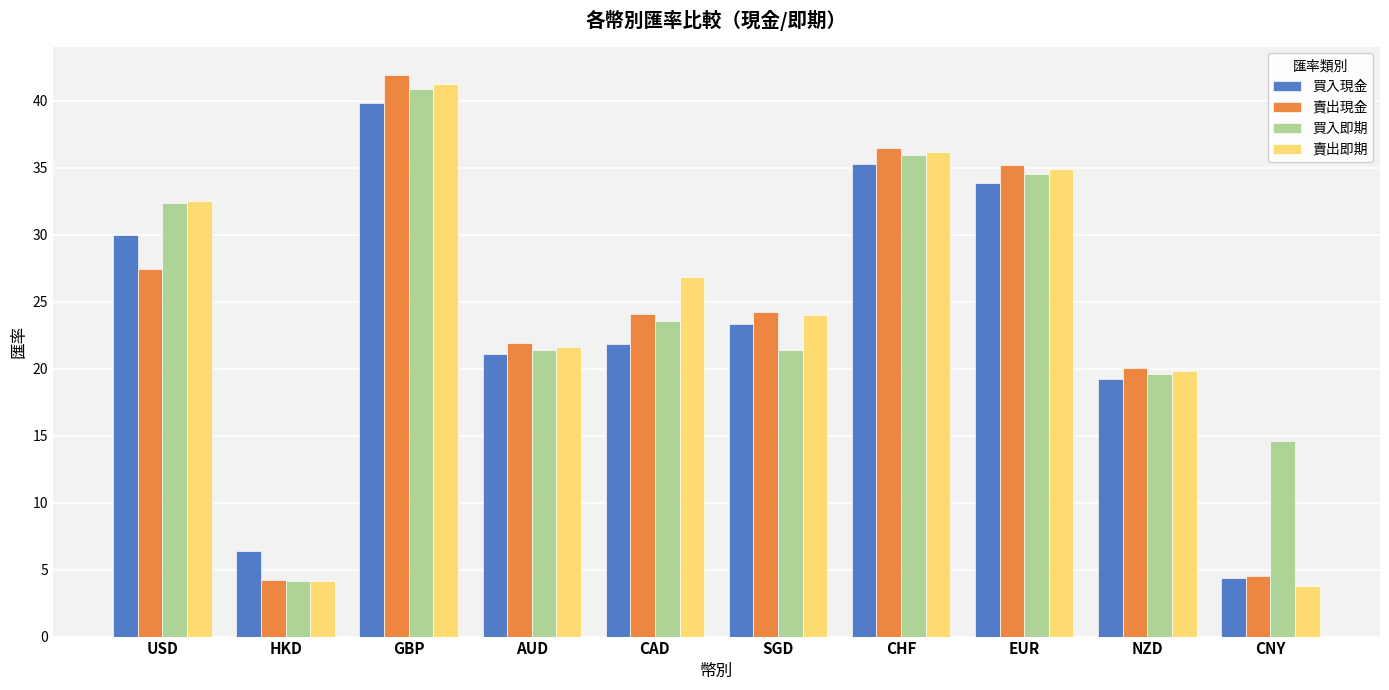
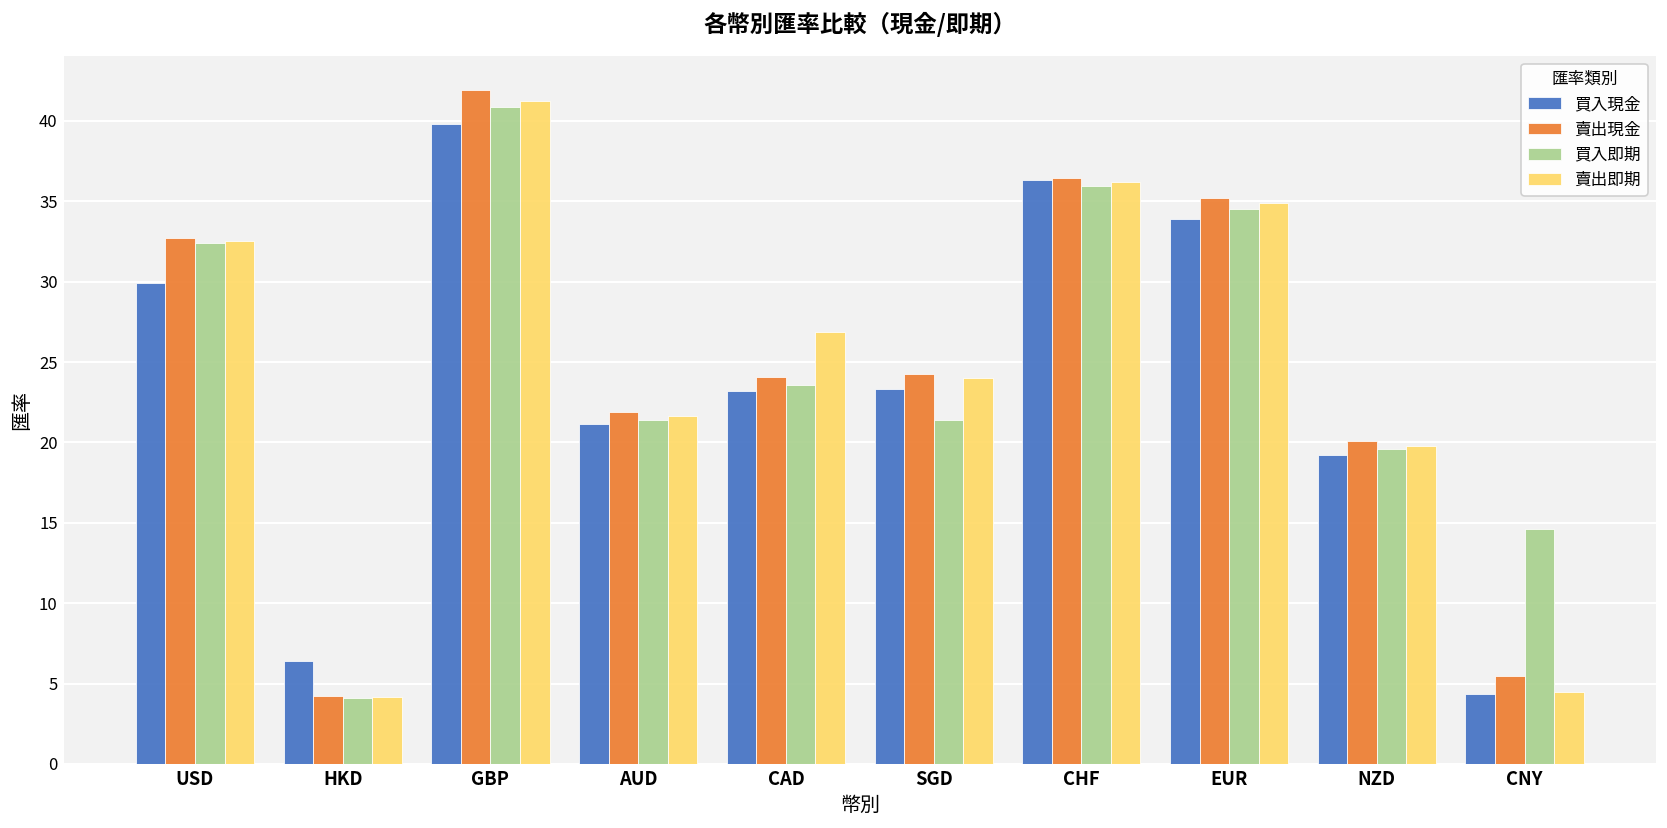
賣出現金, USD: 27.4 -> 32.7
買入現金, CAD: 21.8 -> 23.2
買入現金, CHF: 35.3 -> 36.3
賣出現金, CNY: 4.5 -> 5.5
賣出即期, CNY: 3.8 -> 4.5
